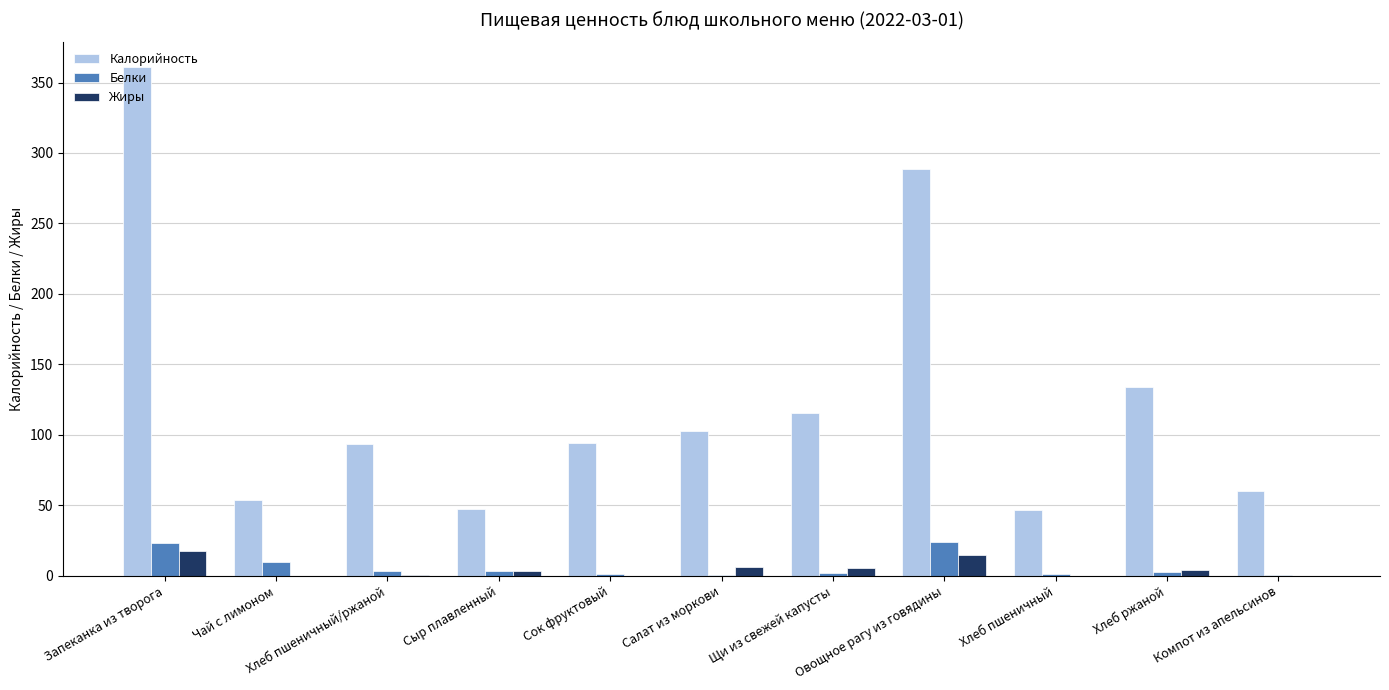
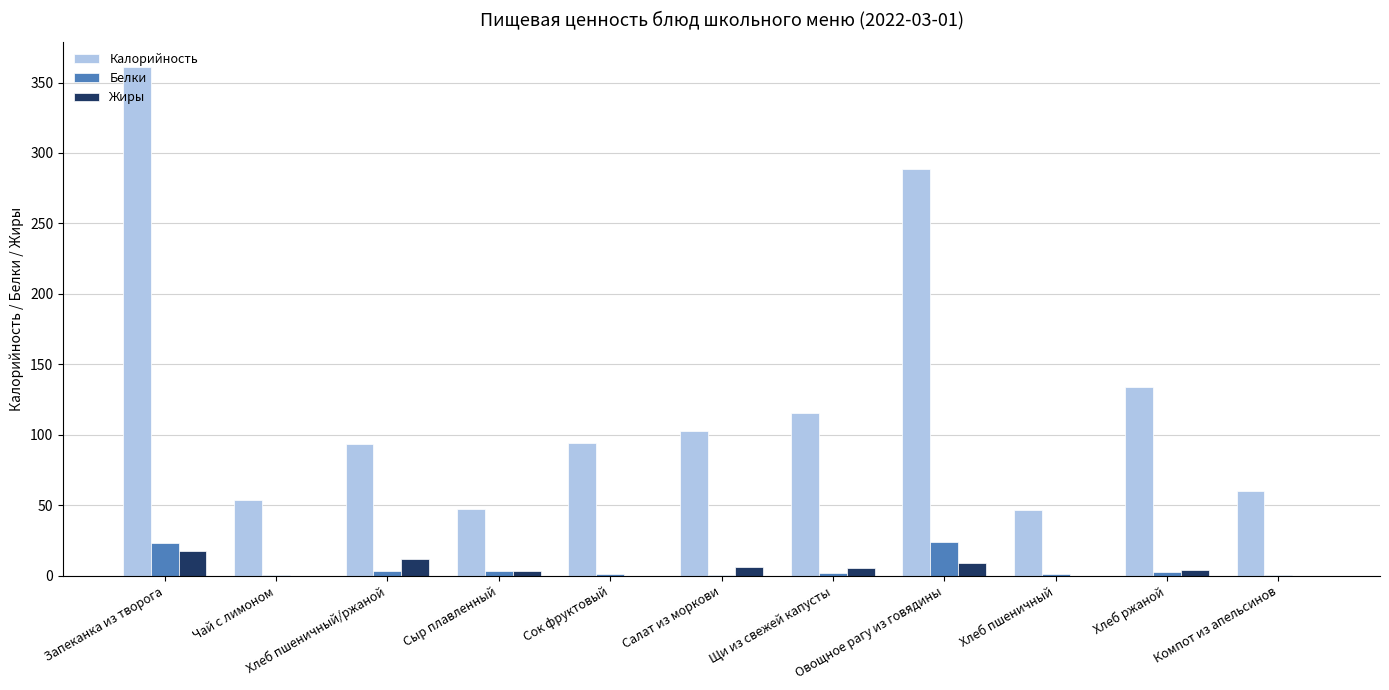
Белки, Чай с лимоном: 10 -> 0
Жиры, Хлеб пшеничный/ржаной: 0 -> 12
Жиры, Овощное рагу из говядины: 15 -> 9
